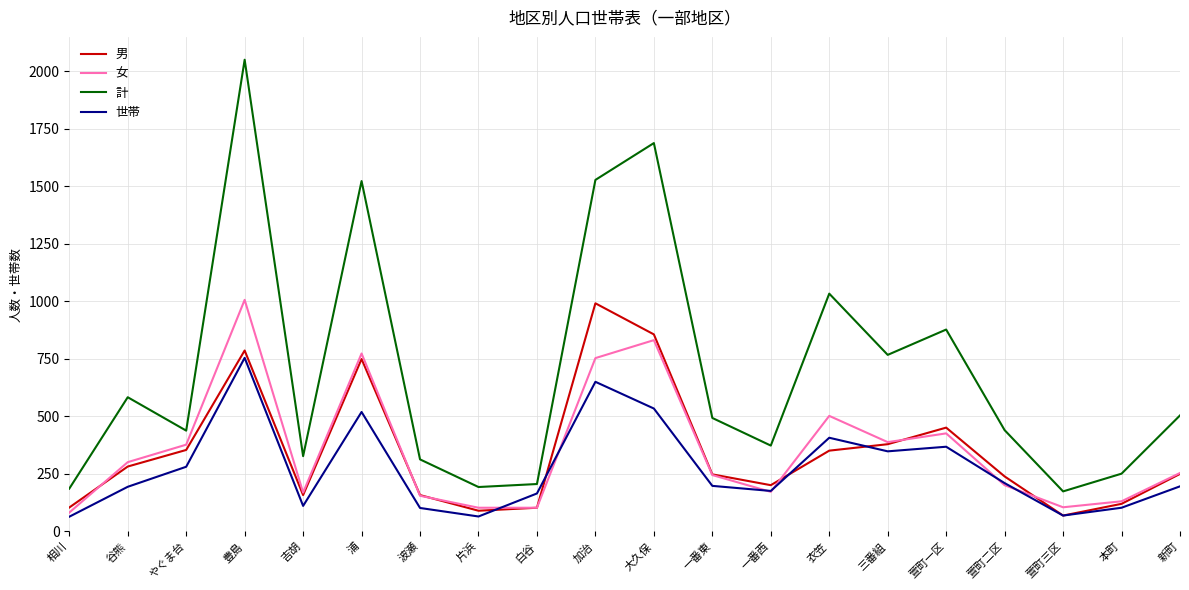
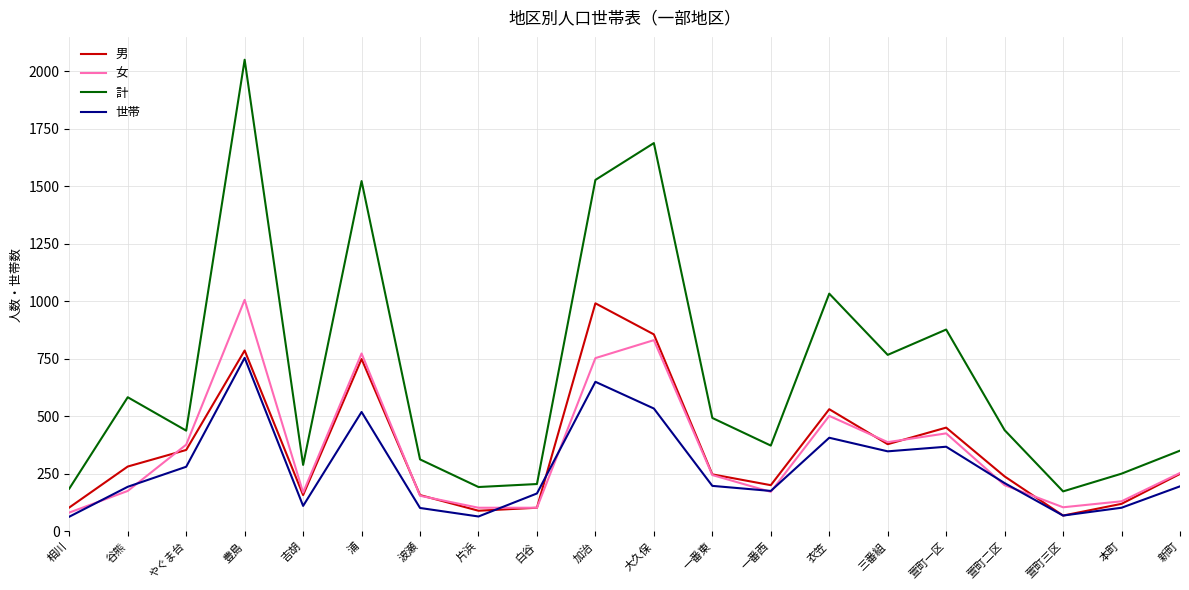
女, 谷熊: 300 -> 180
計, 吉胡: 330 -> 290
男, 衣笠: 350 -> 530
計, 新町: 500 -> 350
